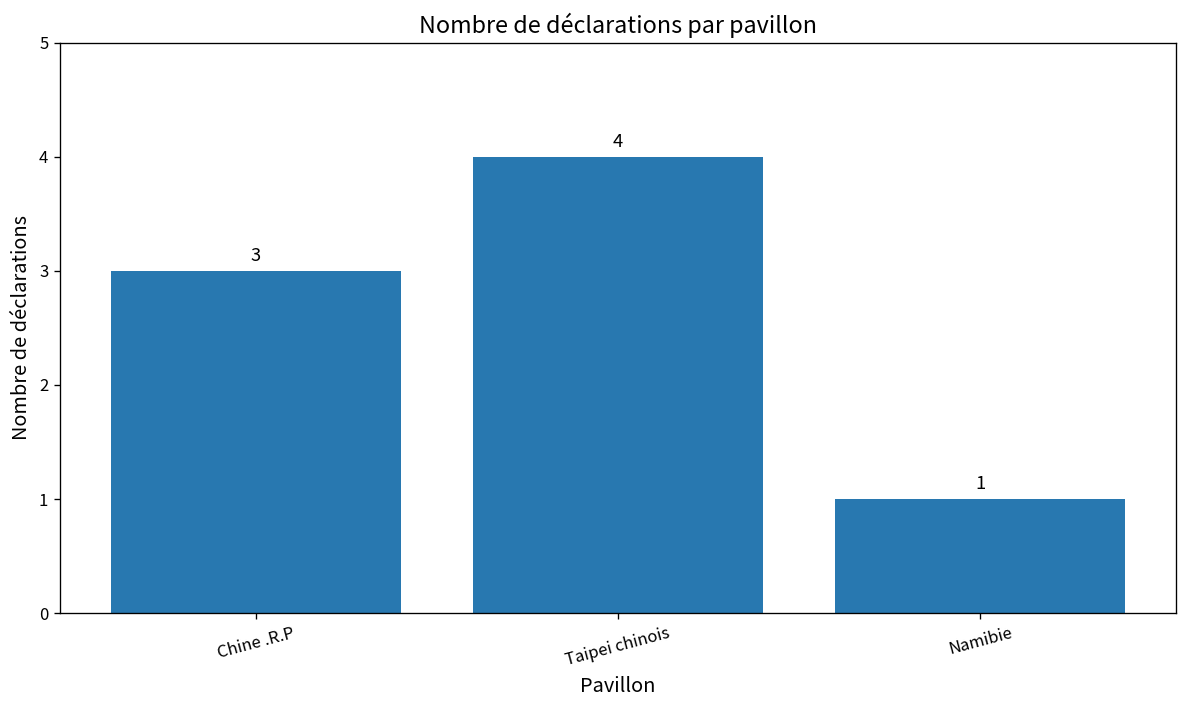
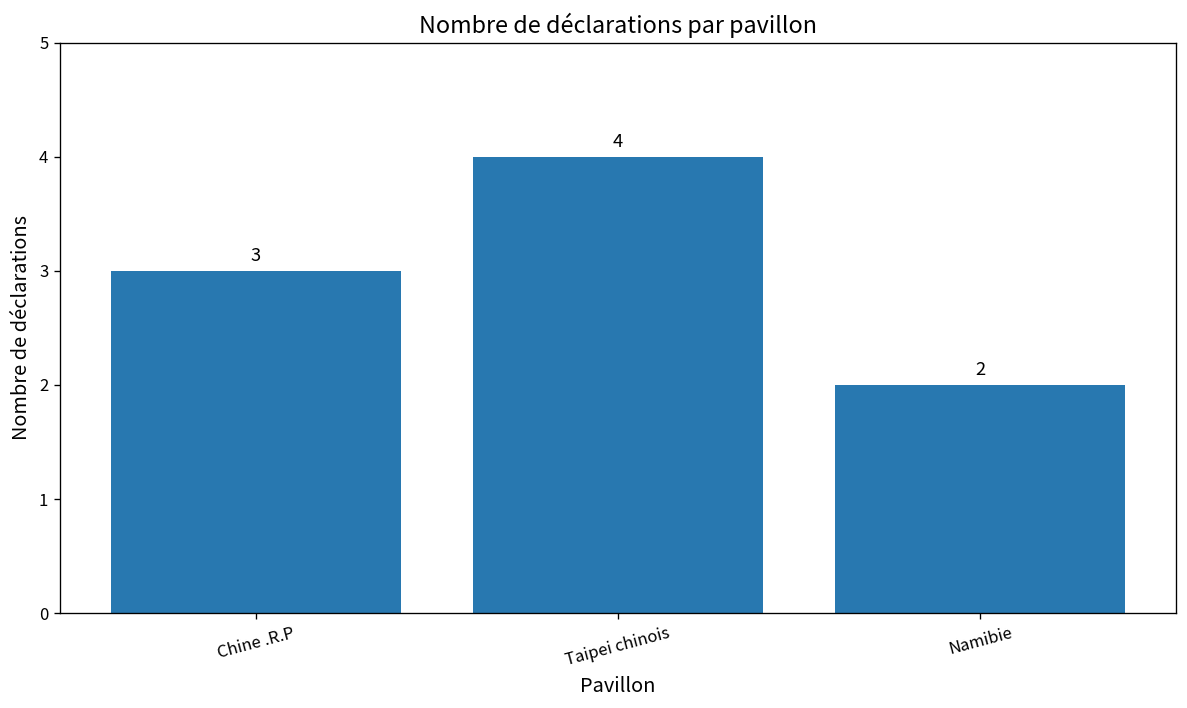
Namibie: 1 -> 2
